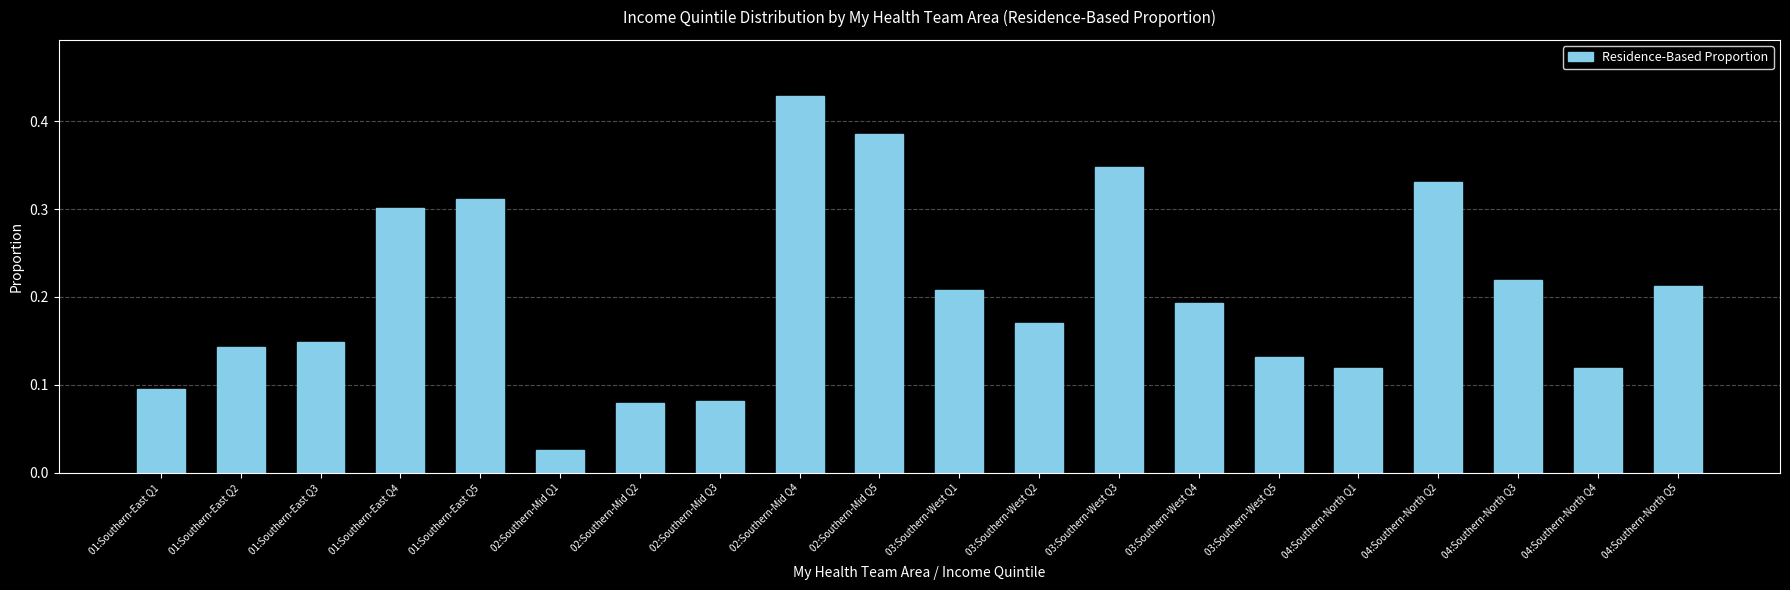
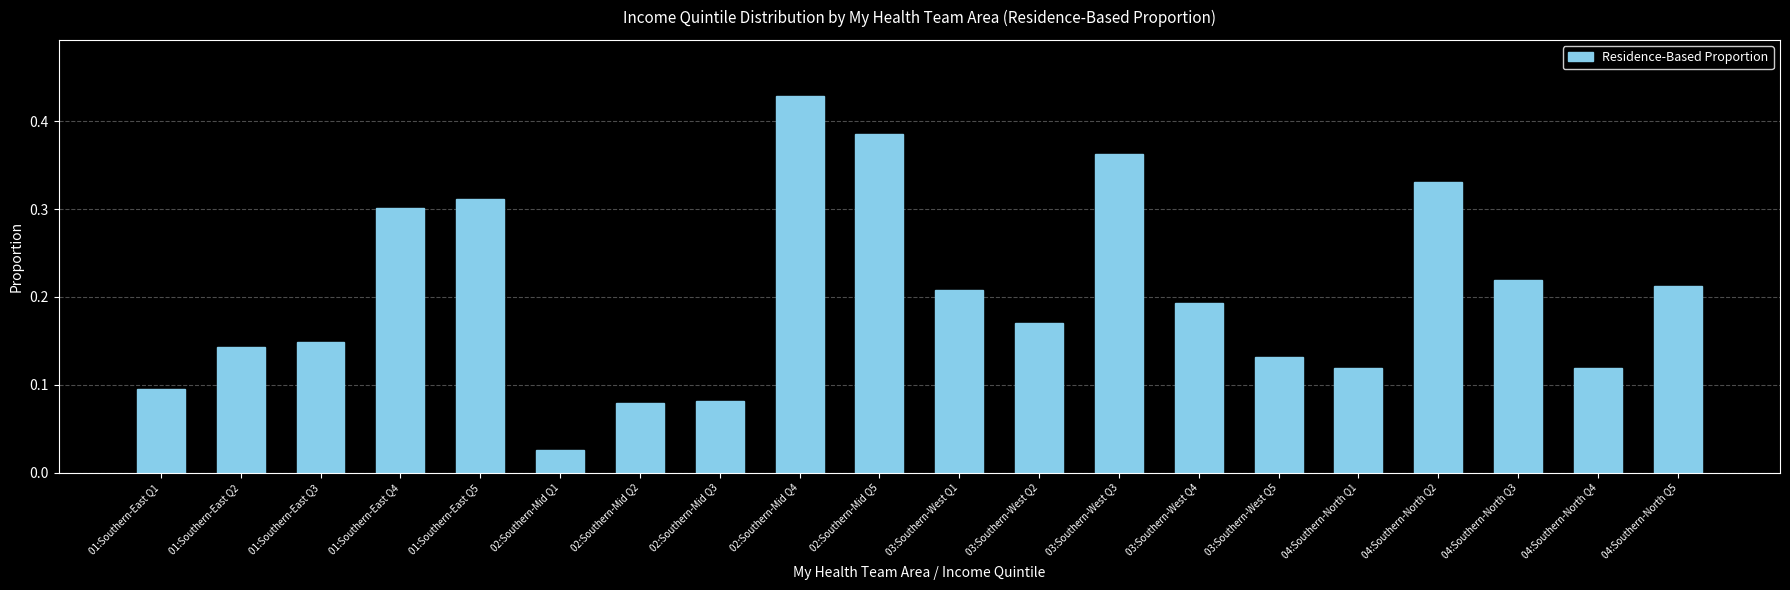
03:Southern-West Q3: 0.35 -> 0.36
